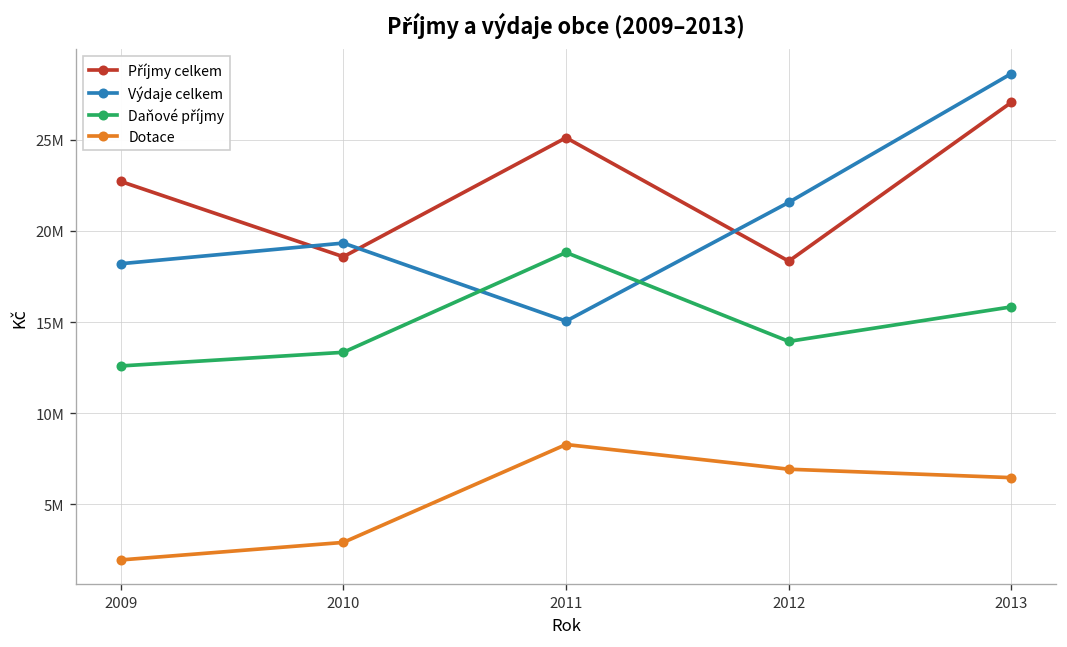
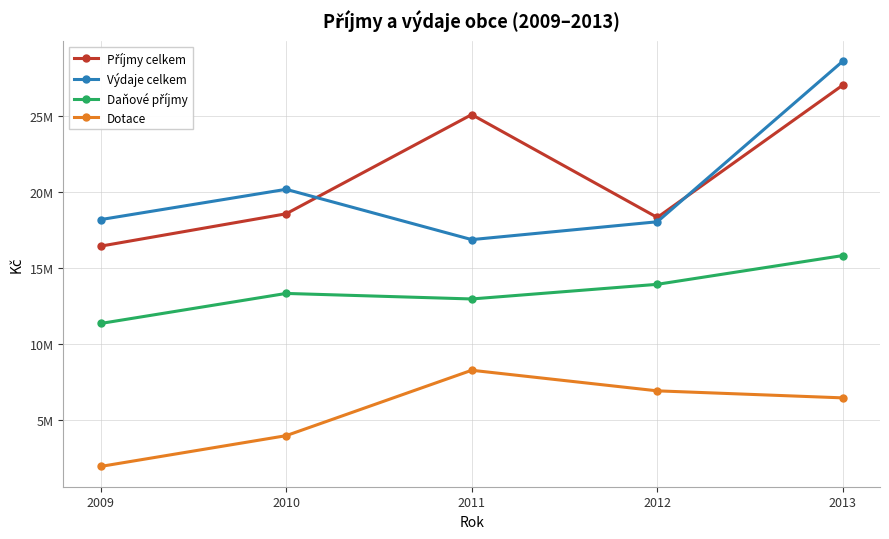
Příjmy celkem, 2009: 22700000 -> 16500000
Daňové příjmy, 2009: 12600000 -> 11400000
Výdaje celkem, 2010: 19300000 -> 20200000
Dotace, 2010: 2900000 -> 4000000
Výdaje celkem, 2011: 15100000 -> 16900000
Daňové příjmy, 2011: 18800000 -> 13000000
Výdaje celkem, 2012: 21600000 -> 18100000
